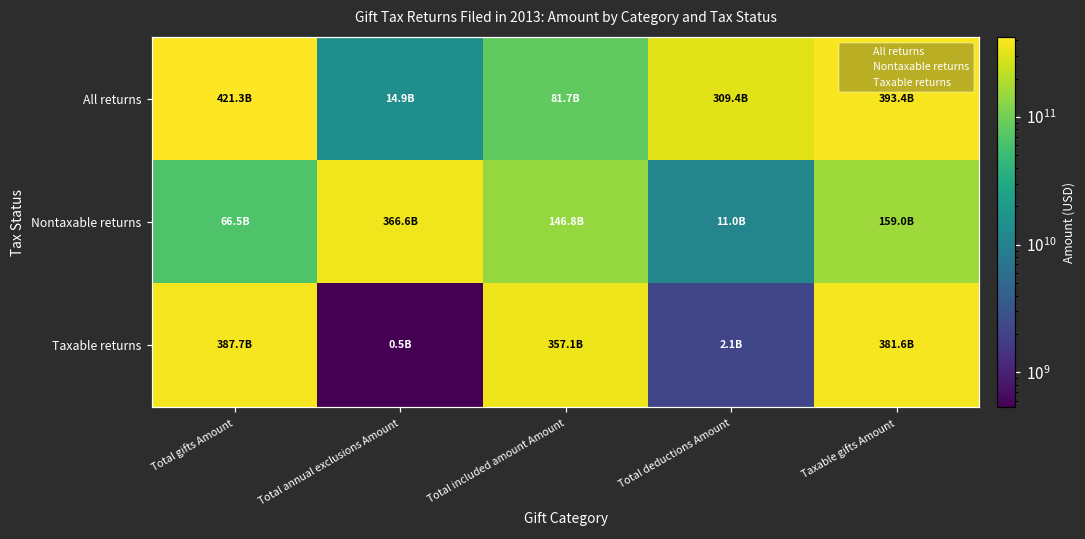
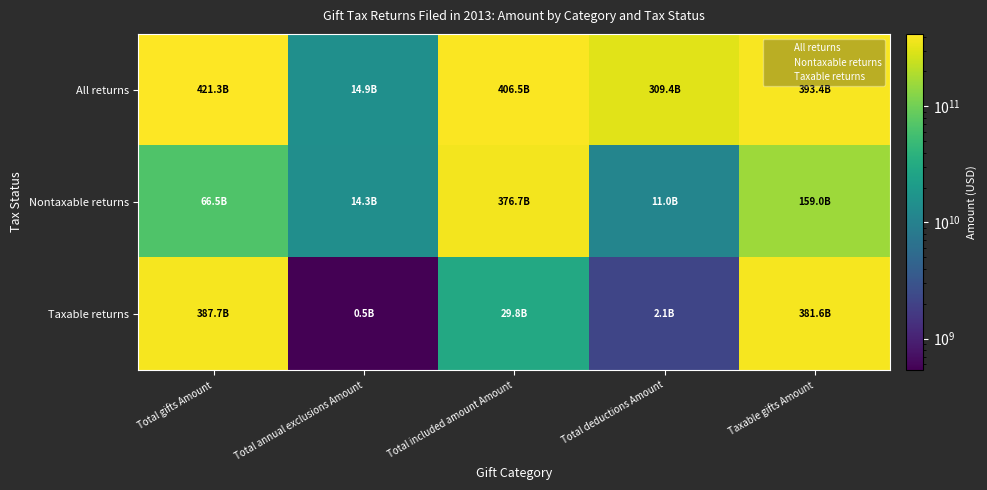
All returns, Total included amount Amount: 81.7B -> 406.5B
Nontaxable returns, Total annual exclusions Amount: 366.6B -> 14.3B
Nontaxable returns, Total included amount Amount: 146.8B -> 376.7B
Taxable returns, Total included amount Amount: 357.1B -> 29.8B
